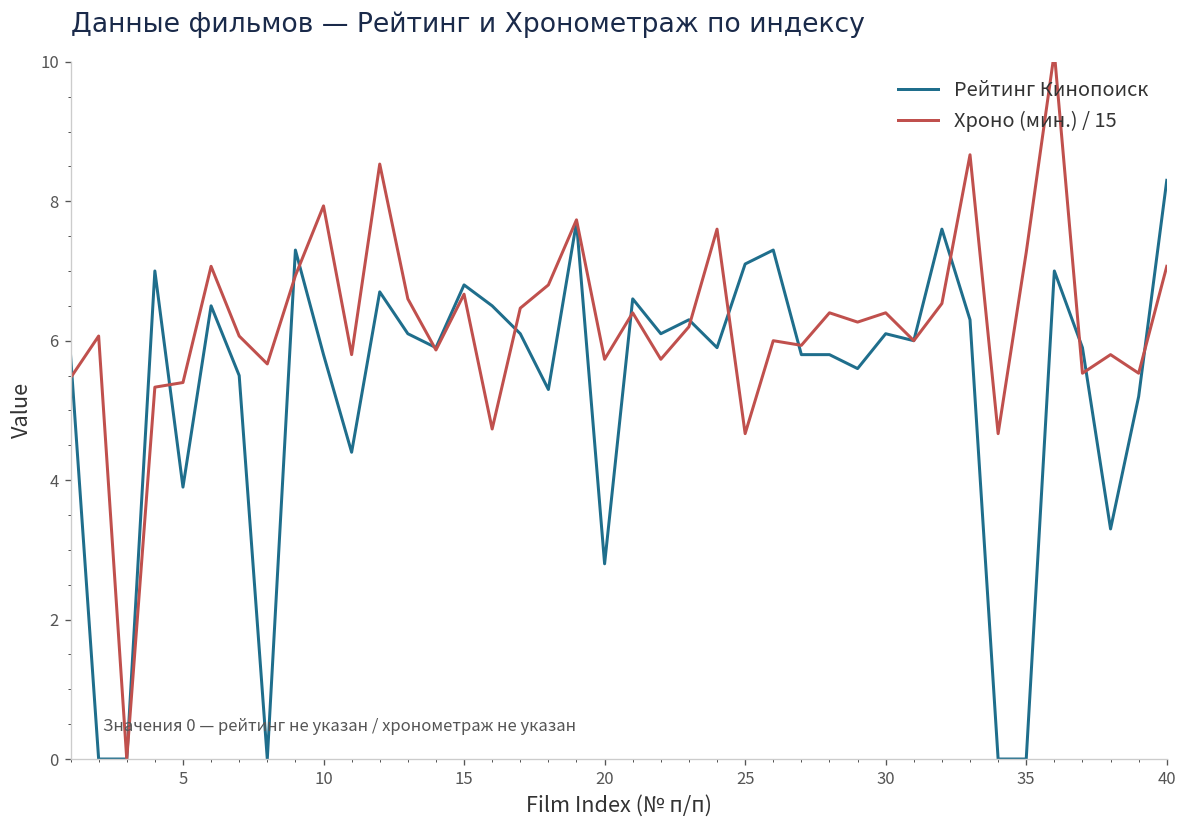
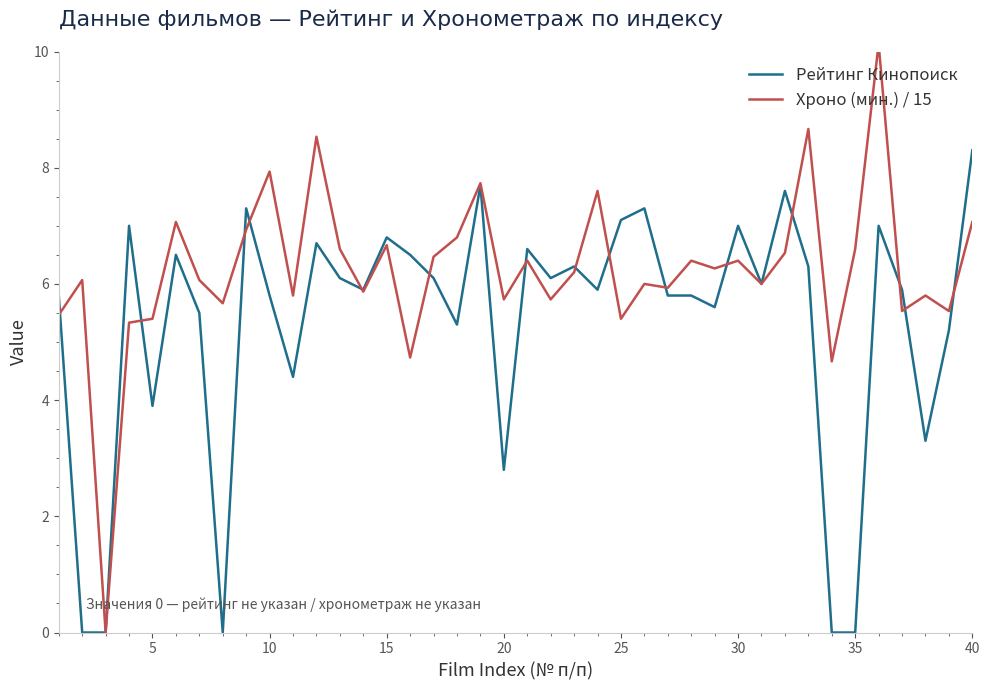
Хроно (мин.) / 15, 25: 4.7 -> 5.4
Рейтинг Кинопоиск, 30: 6.1 -> 7.0
Хроно (мин.) / 15, 35: 7.3 -> 6.6
